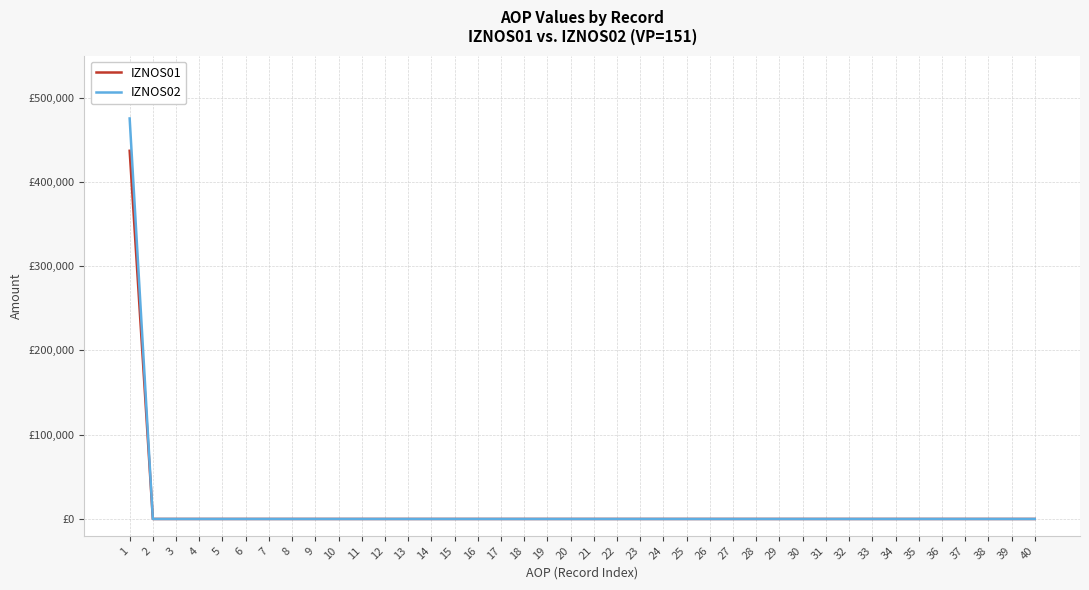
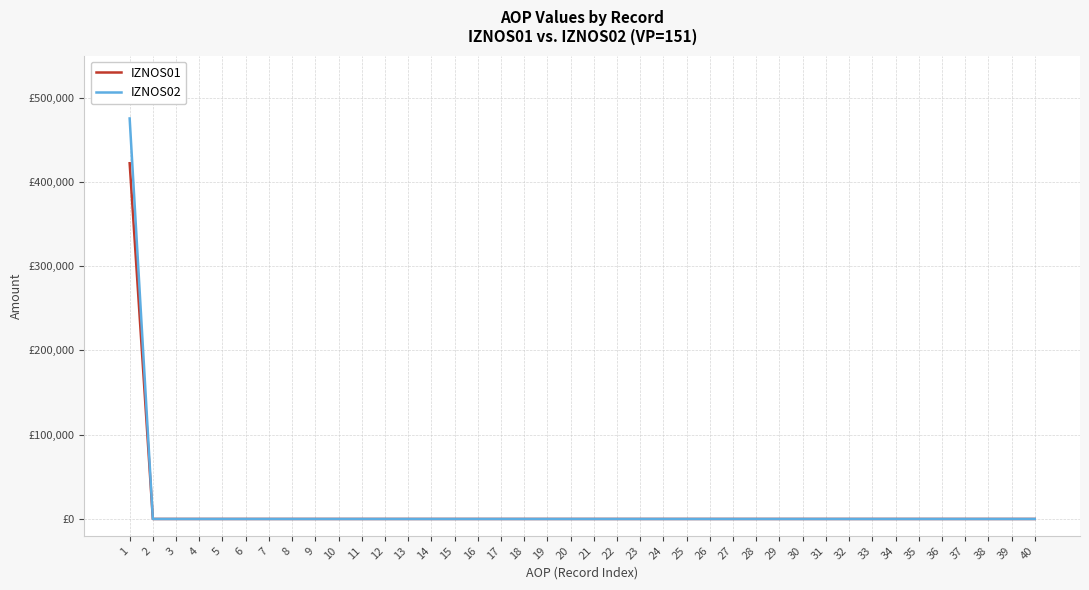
IZNOS01, 1: £440,000 -> £420,000
